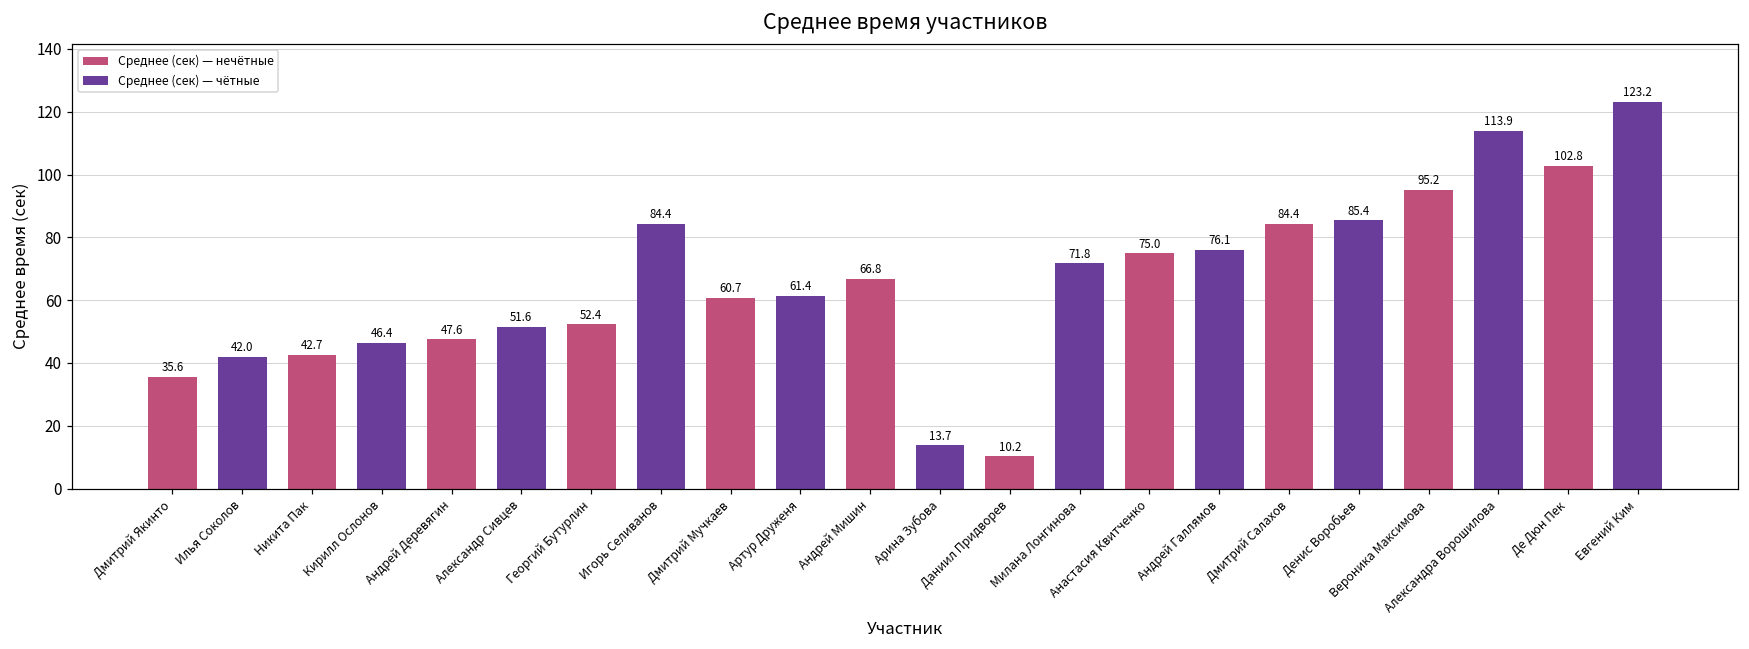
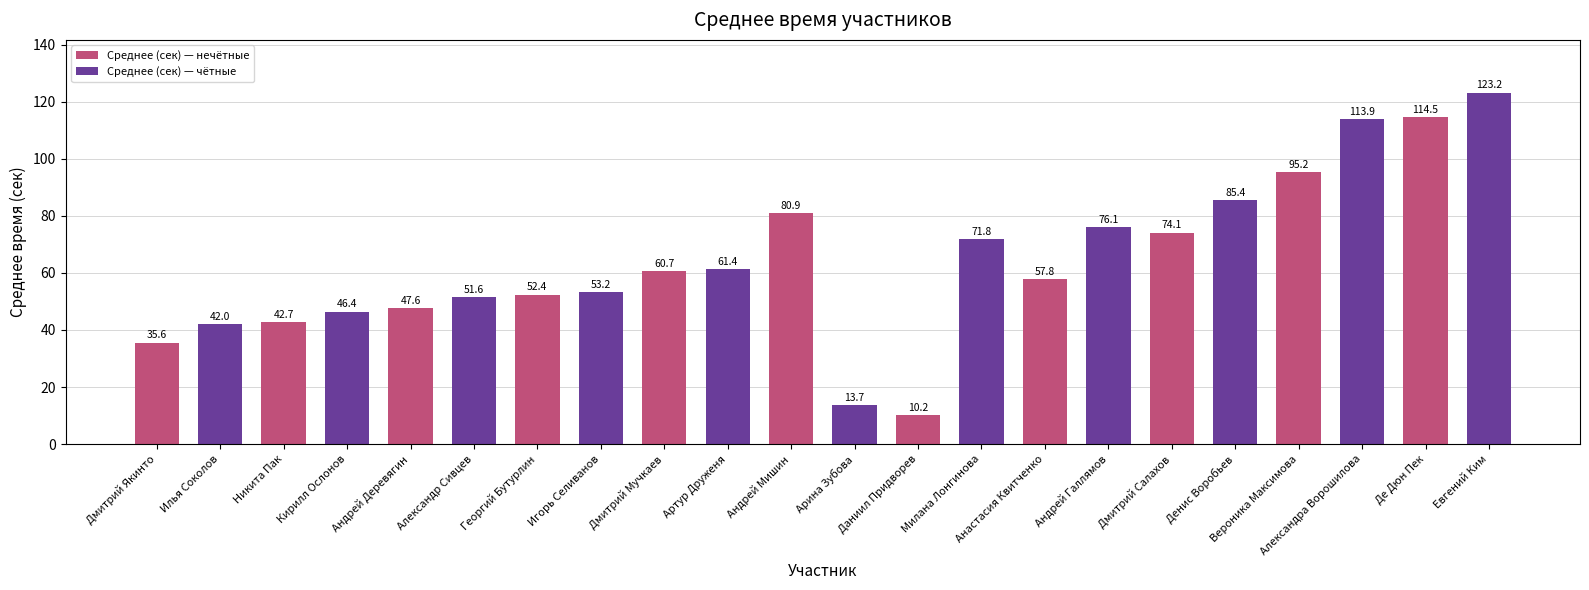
Игорь Селиванов: 84.4 -> 53.2
Андрей Мишин: 66.8 -> 80.9
Анастасия Квитченко: 75.0 -> 57.8
Дмитрий Салахов: 84.4 -> 74.1
Де Дюн Пек: 102.8 -> 114.5
